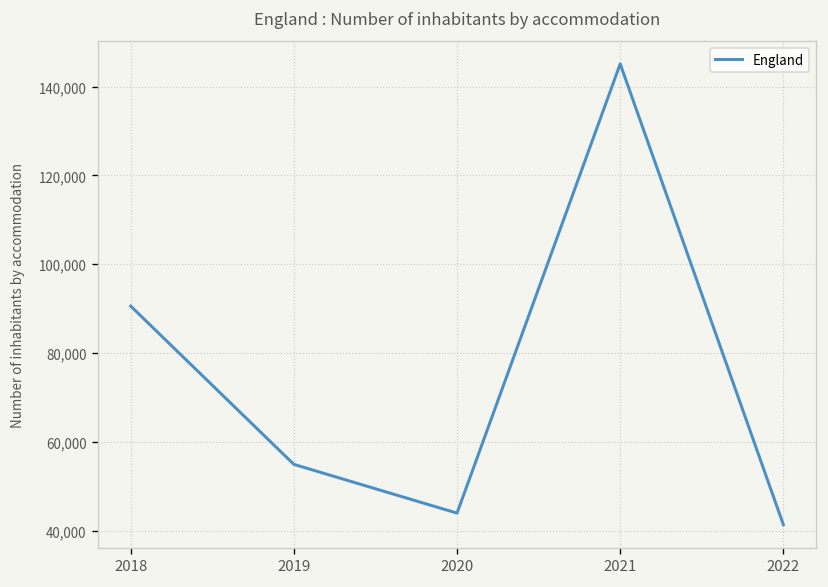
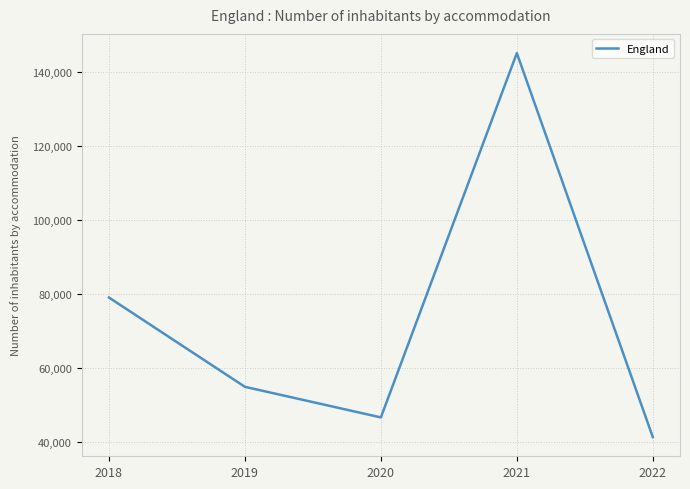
2018: 91,000 -> 79,000
2020: 44,000 -> 47,000
